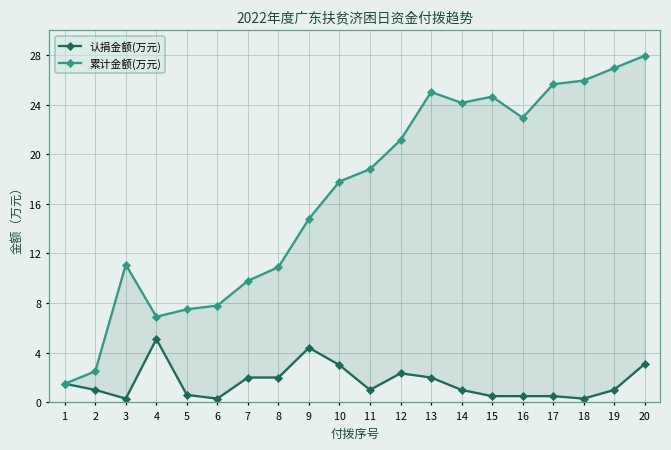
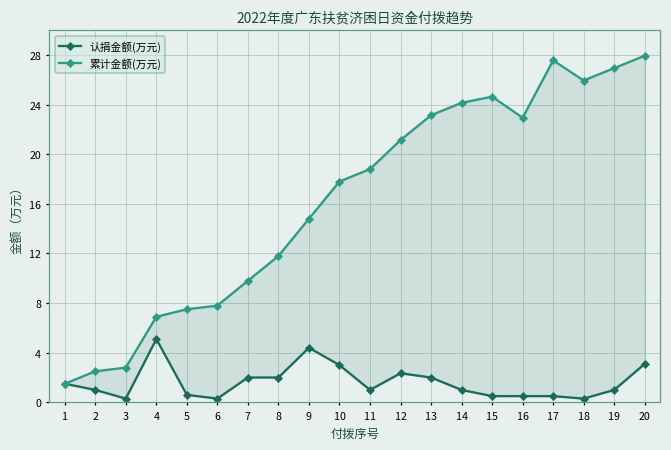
累计金额(万元), 3: 11.1 -> 2.8
累计金额(万元), 8: 10.9 -> 11.8
累计金额(万元), 13: 25.0 -> 23.1
累计金额(万元), 17: 25.6 -> 27.6
